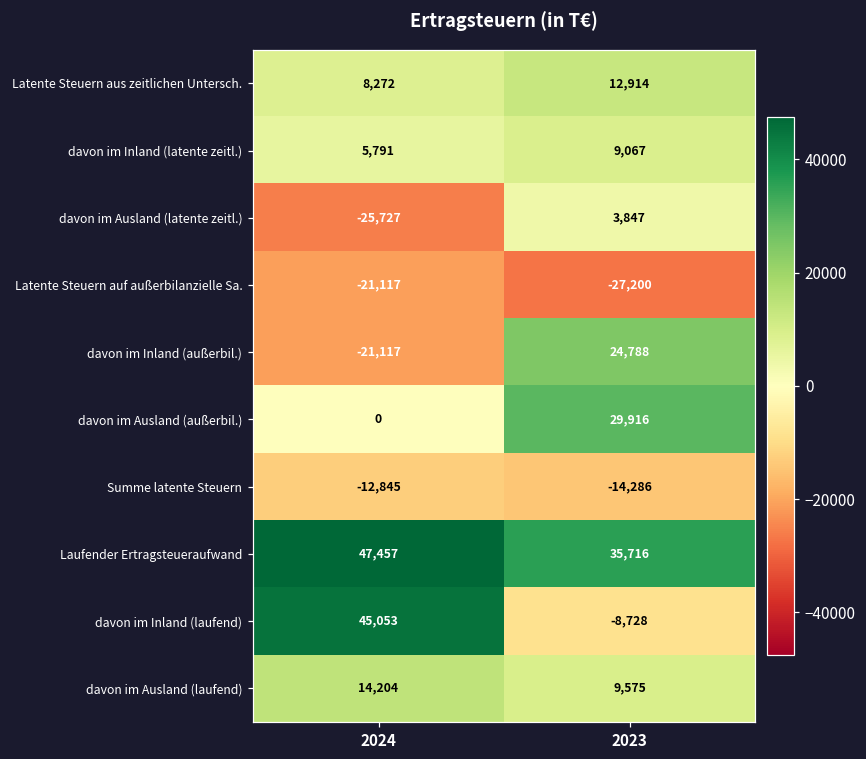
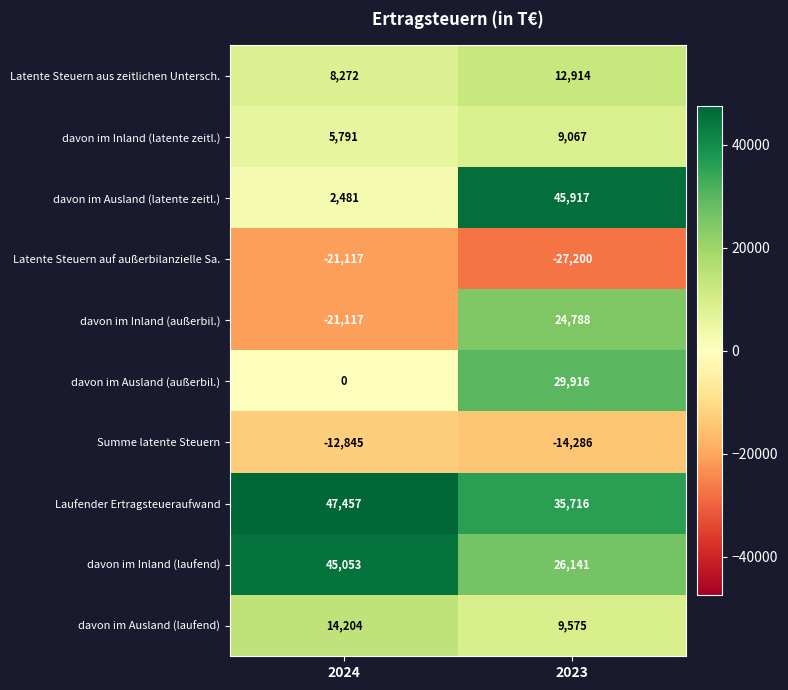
davon im Ausland (latente zeitl.), 2024: -25,727 -> 2,481
davon im Ausland (latente zeitl.), 2023: 3,847 -> 45,917
davon im Inland (laufend), 2023: -8,728 -> 26,141
